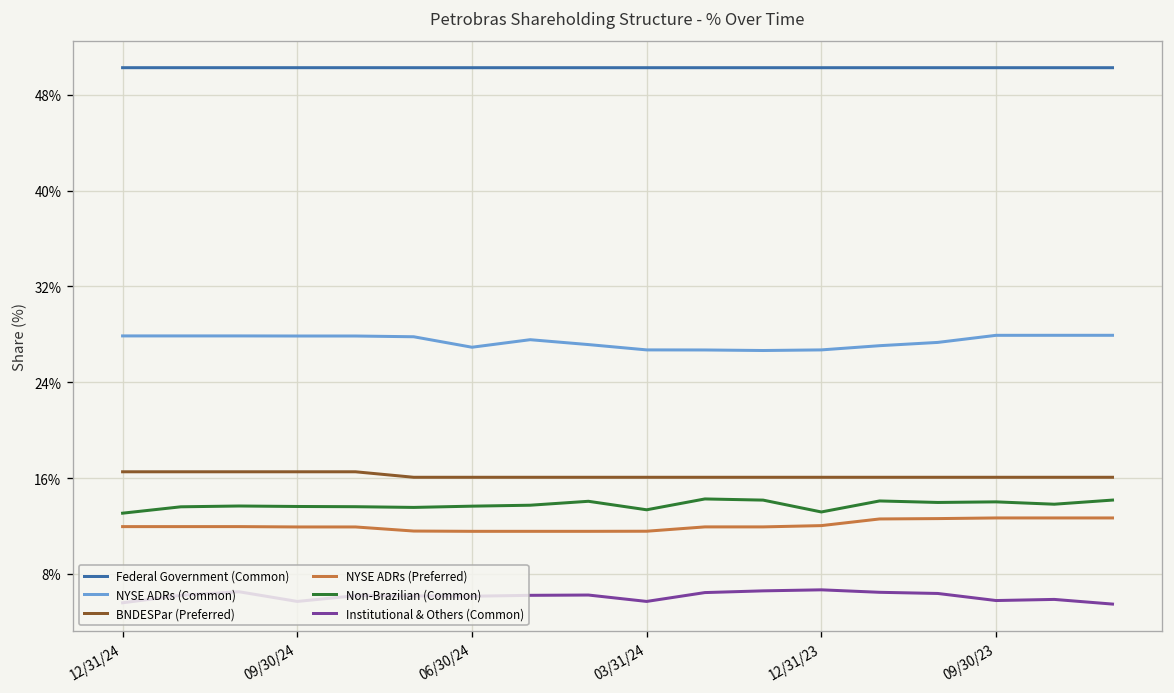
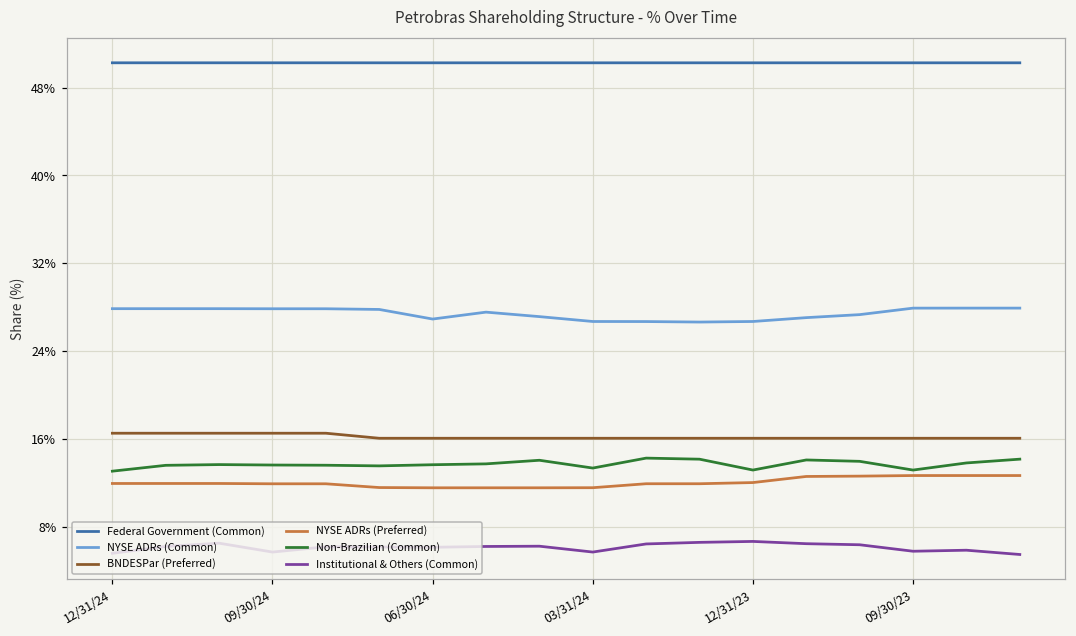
Non-Brazilian (Common), 09/30/23: 14% -> 13%
